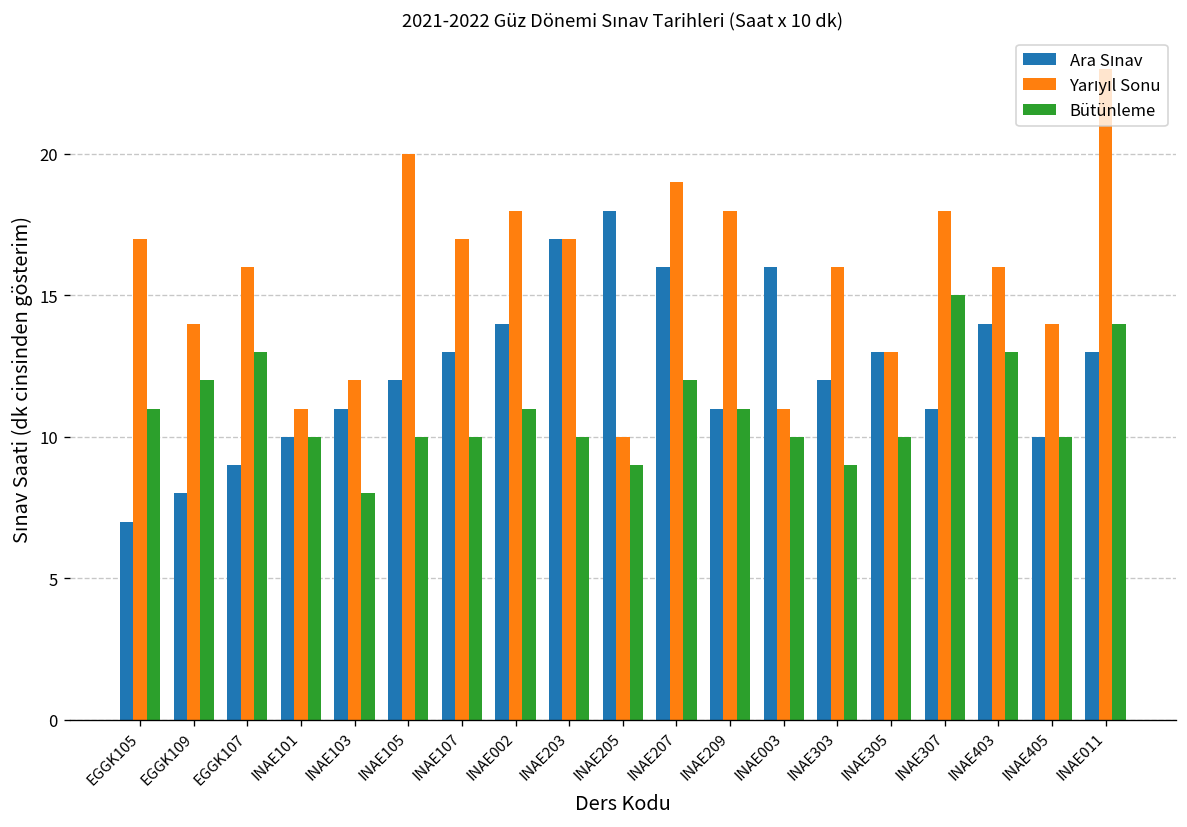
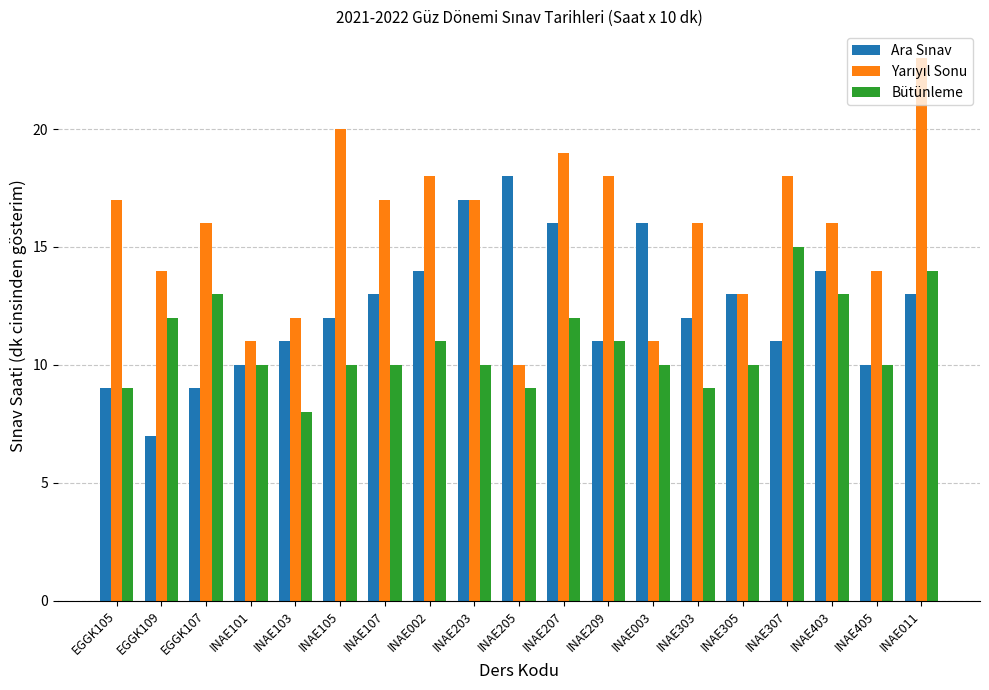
Ara Sınav, EGGK105: 7 -> 9
Bütünleme, EGGK105: 11 -> 9
Ara Sınav, EGGK109: 8 -> 7
